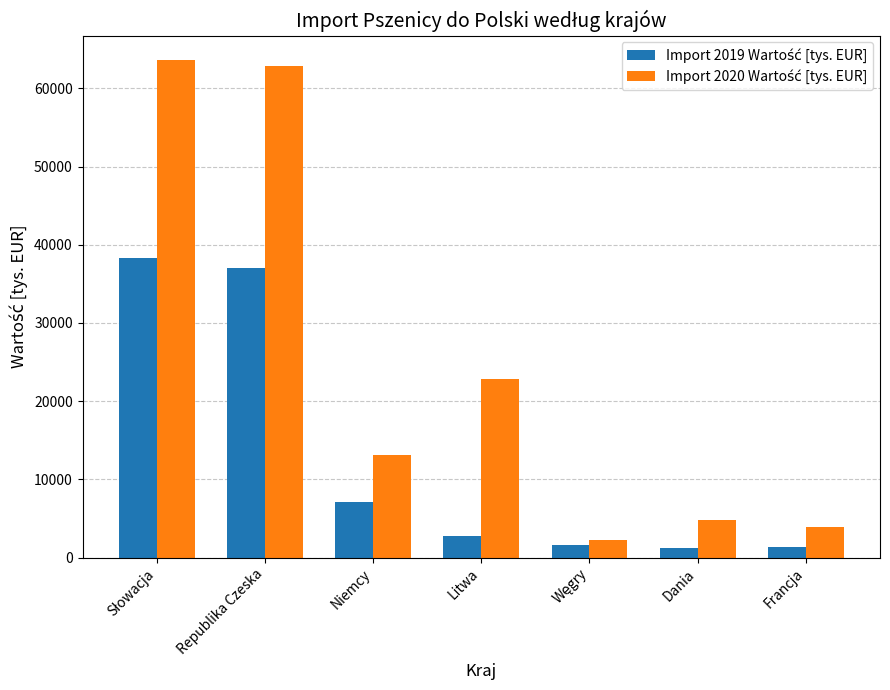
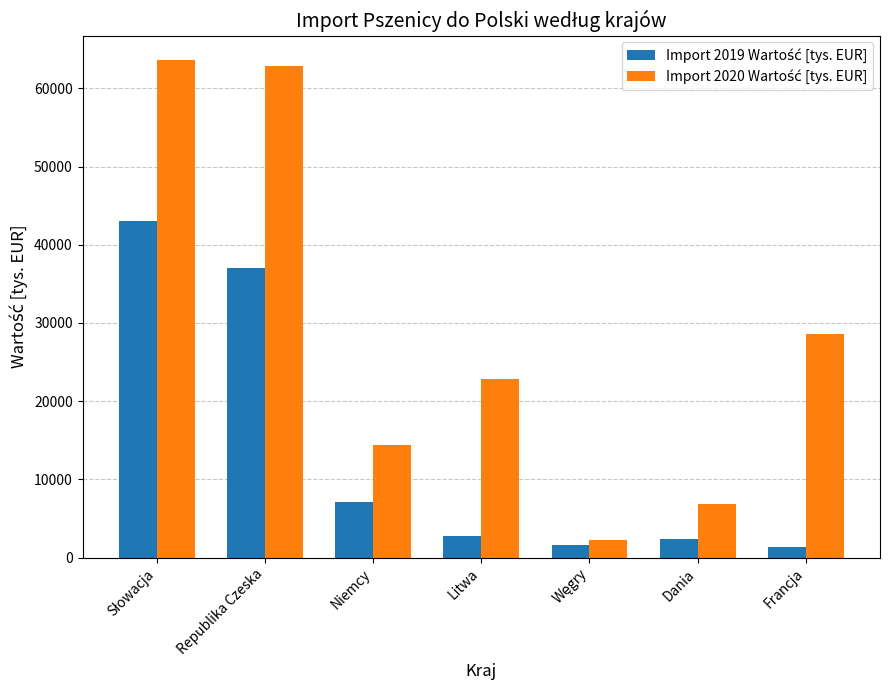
Import 2019 Wartość [tys. EUR], Słowacja: 38000 -> 43000
Import 2020 Wartość [tys. EUR], Niemcy: 13000 -> 14000
Import 2019 Wartość [tys. EUR], Dania: 1000 -> 2000
Import 2020 Wartość [tys. EUR], Dania: 5000 -> 7000
Import 2020 Wartość [tys. EUR], Francja: 4000 -> 29000
